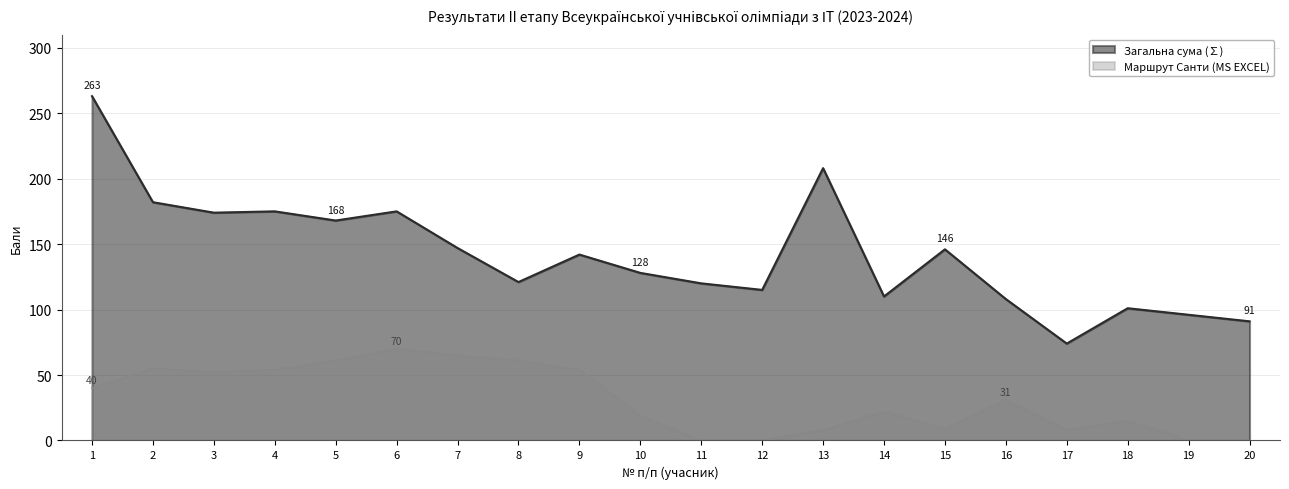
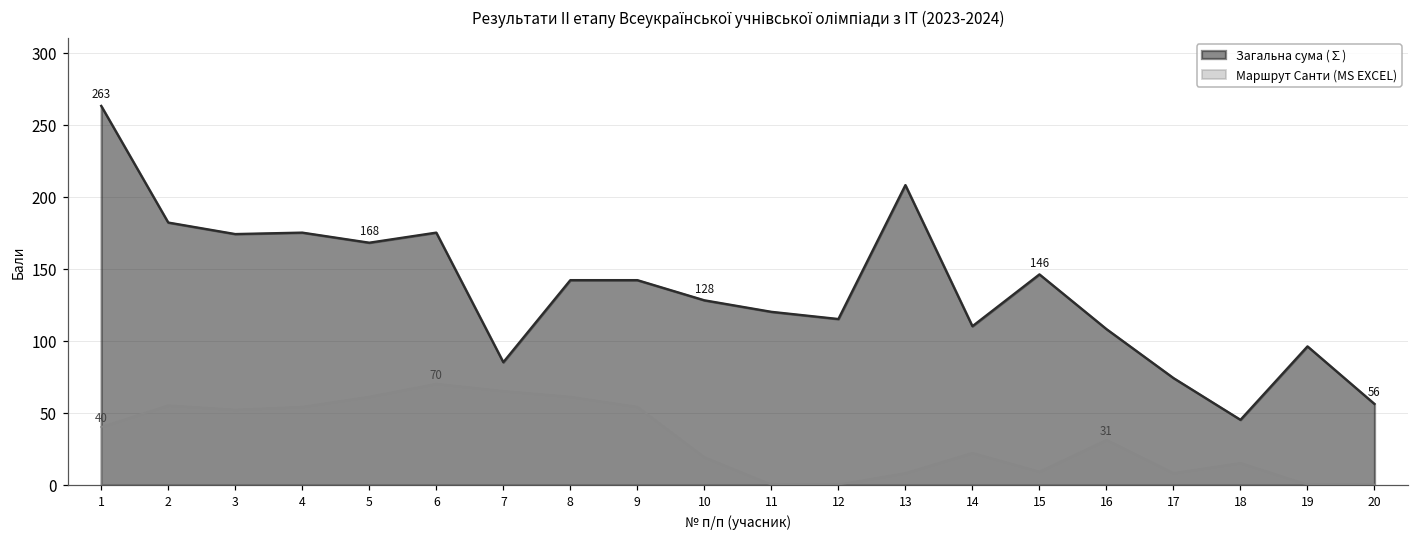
Загальна сума (∑), 7: 147 -> 85
Загальна сума (∑), 8: 121 -> 142
Загальна сума (∑), 18: 101 -> 45
Загальна сума (∑), 20: 91 -> 56
